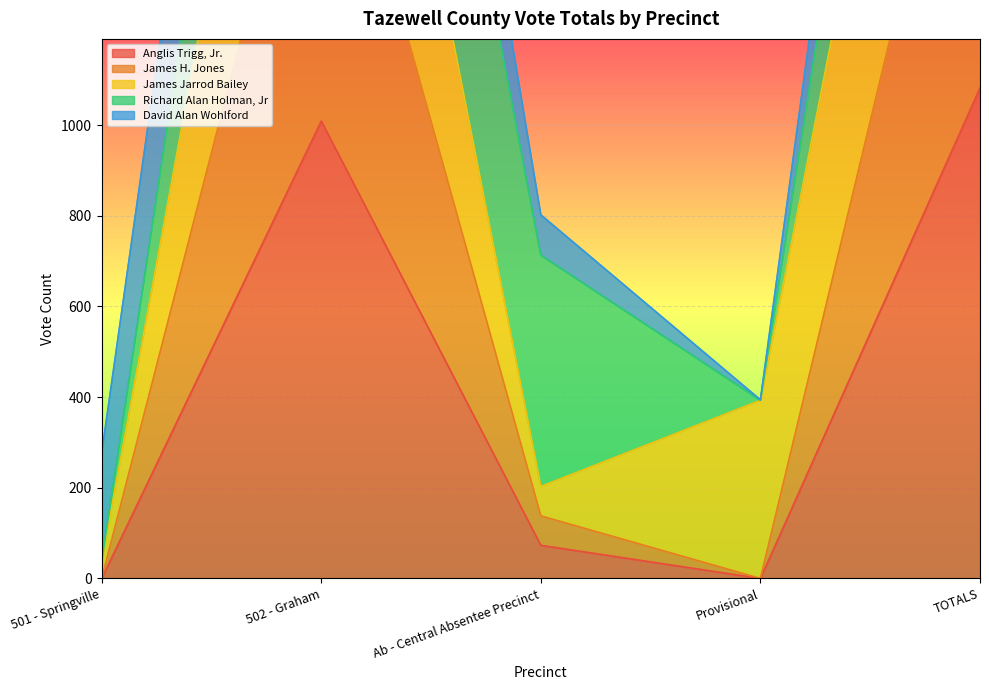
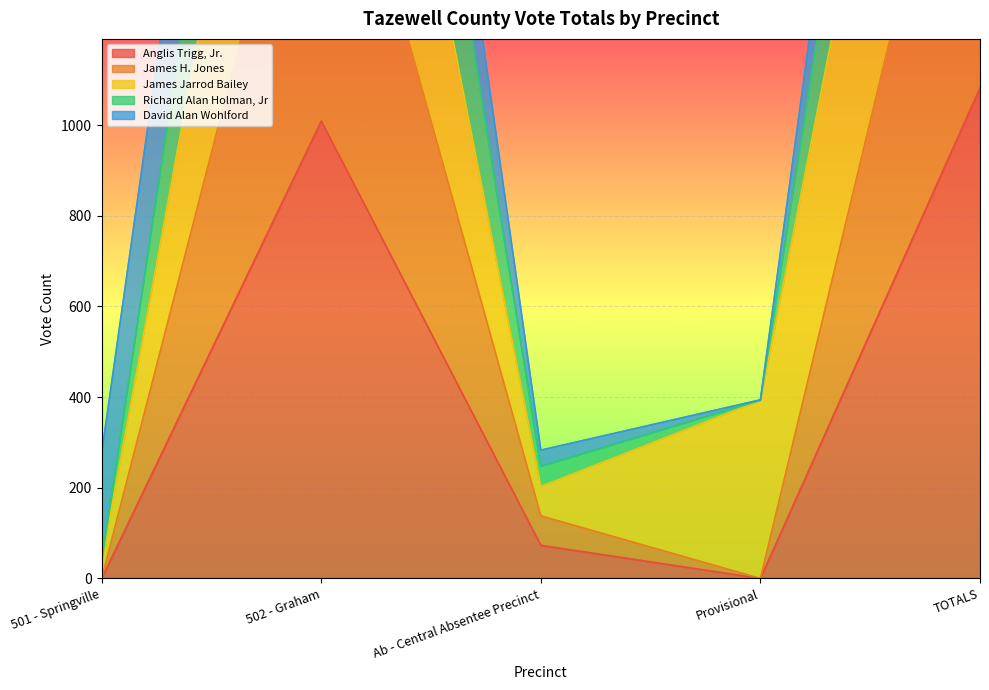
Richard Alan Holman, Jr, Ab - Central Absentee Precinct: 510 -> 40
David Alan Wohlford, Ab - Central Absentee Precinct: 90 -> 40
